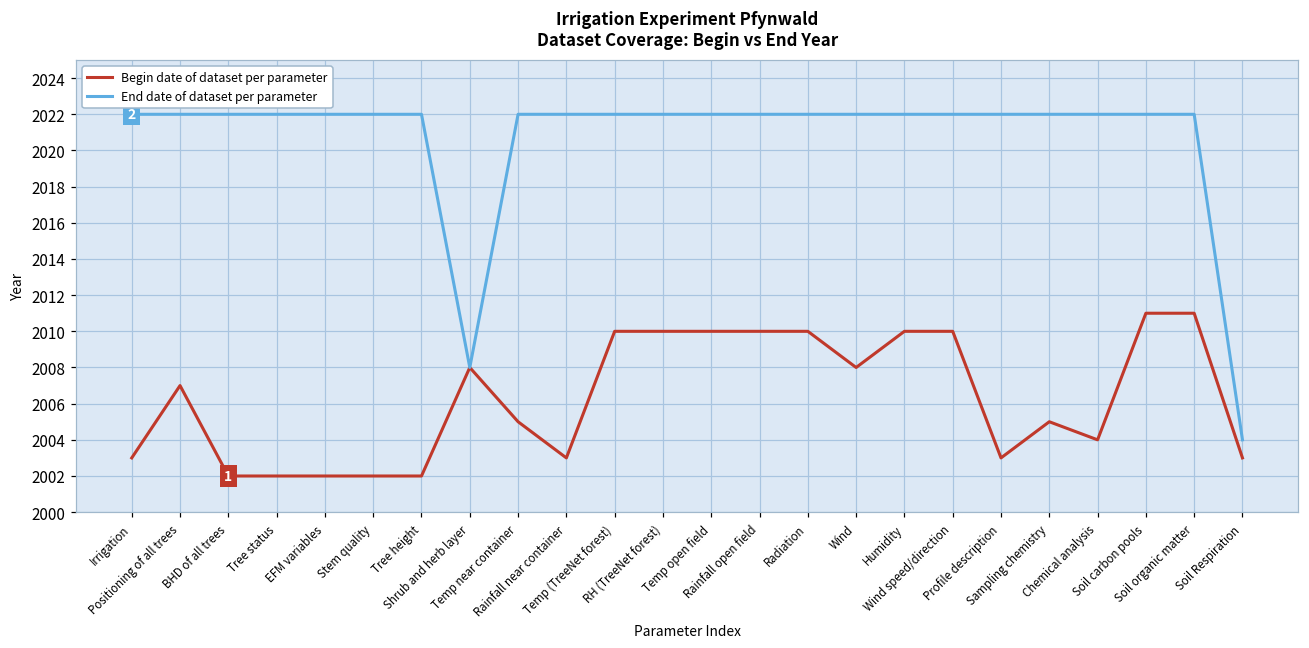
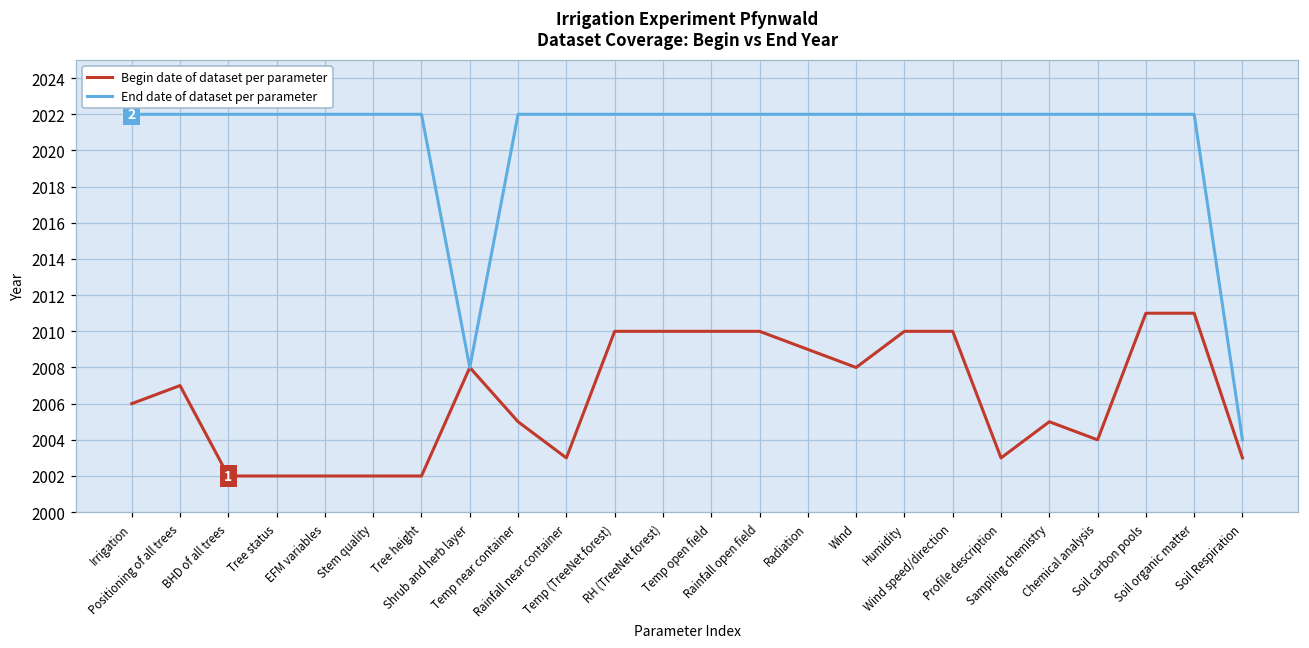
Begin date of dataset per parameter, Irrigation: 2003 -> 2006
Begin date of dataset per parameter, Radiation: 2010 -> 2009
